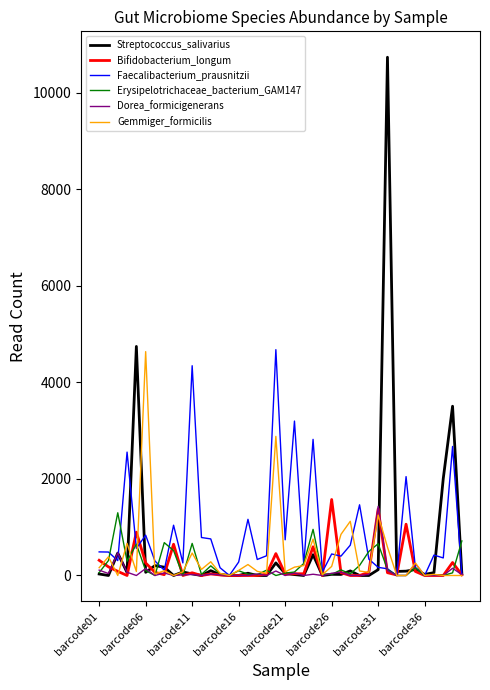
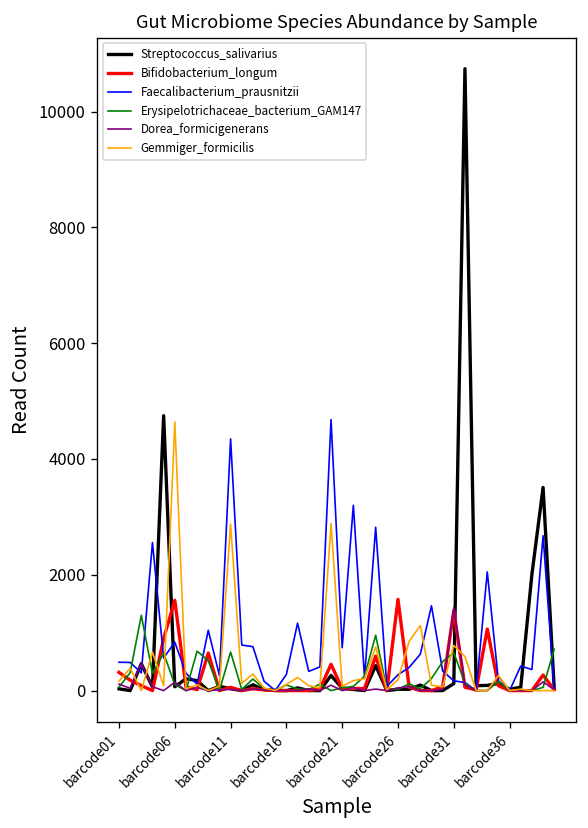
Bifidobacterium_longum, barcode06: 300 -> 1600
Gemmiger_formicilis, barcode11: 500 -> 2900
Faecalibacterium_prausnitzii, barcode26: 400 -> 300
Gemmiger_formicilis, barcode31: 1300 -> 800
